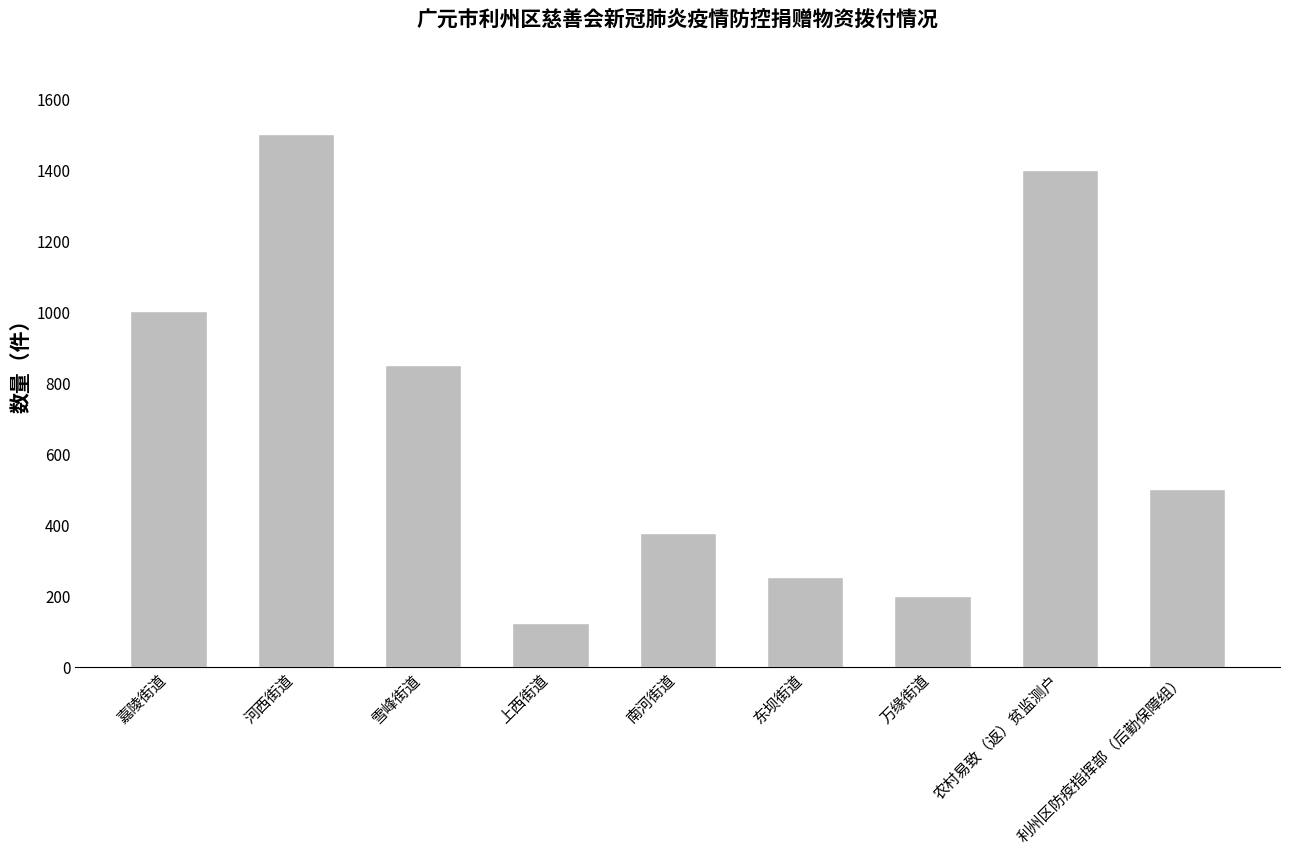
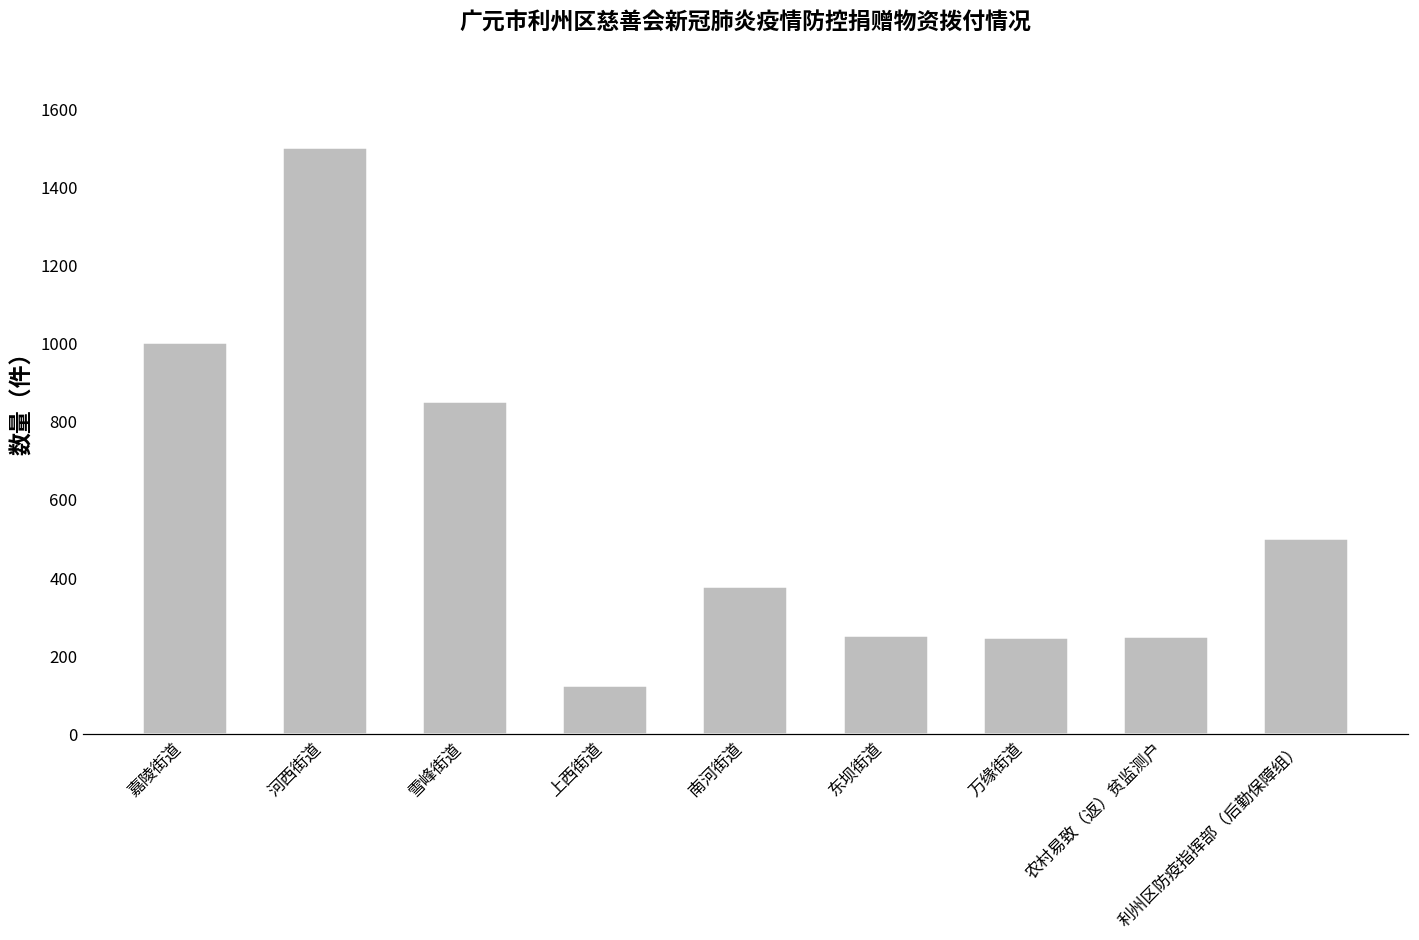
万缘街道: 200 -> 250
农村易致（返）贫监测户: 1400 -> 250
